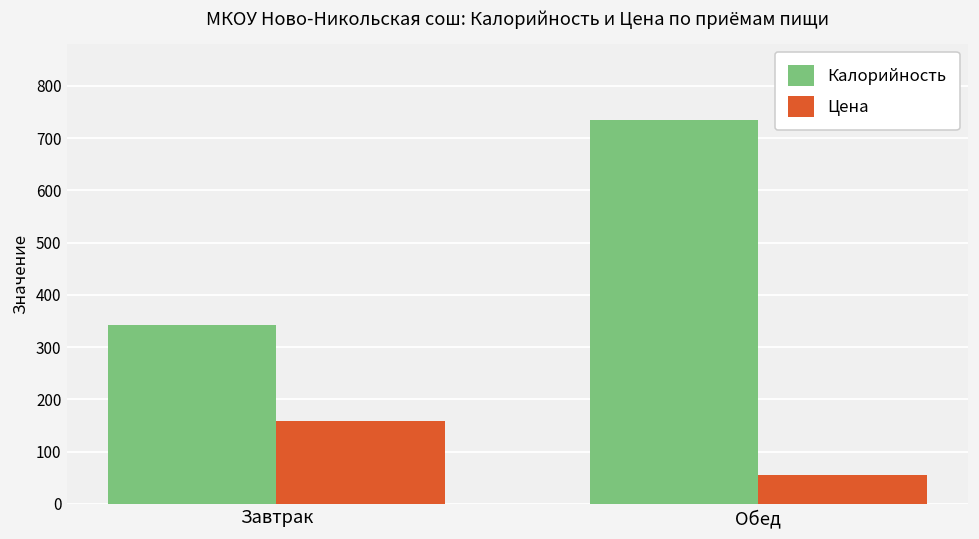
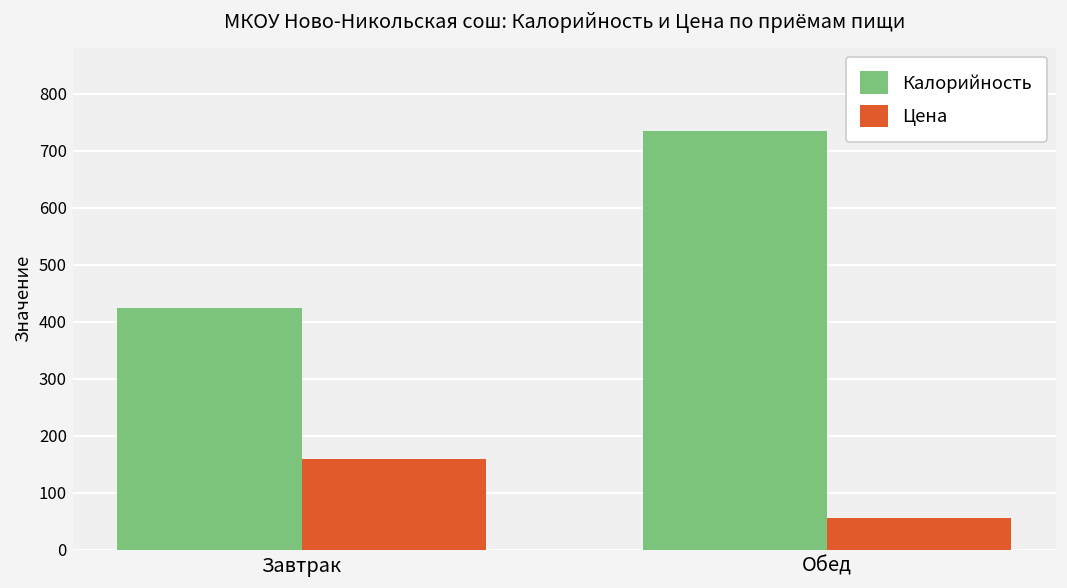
Калорийность, Завтрак: 340 -> 420
